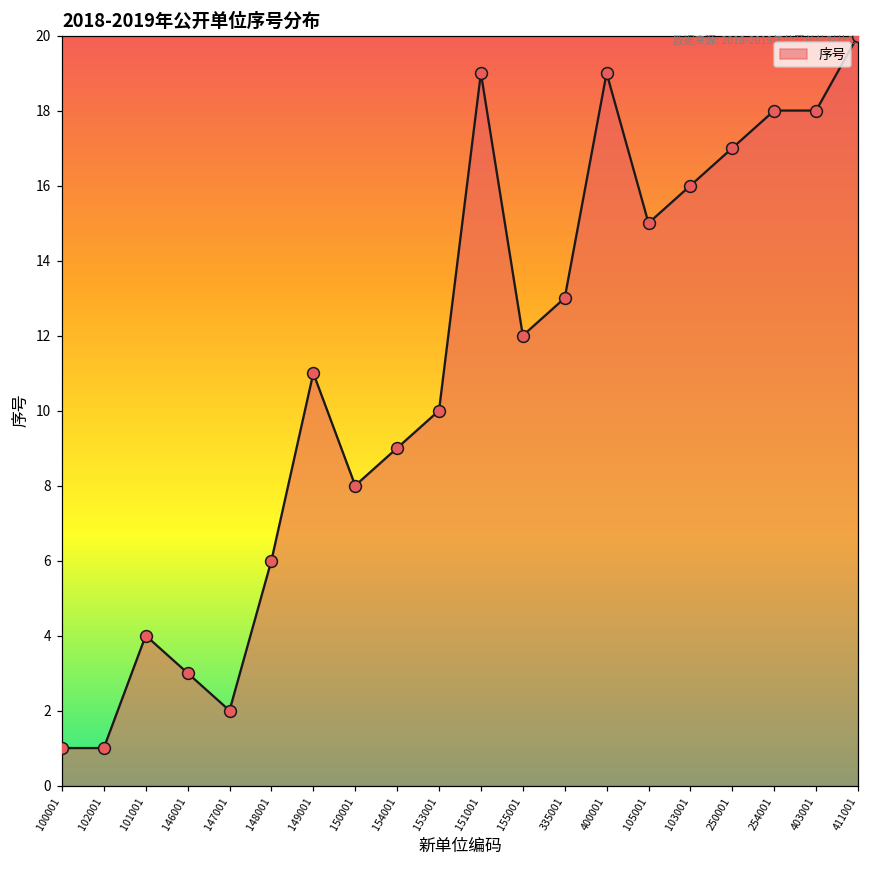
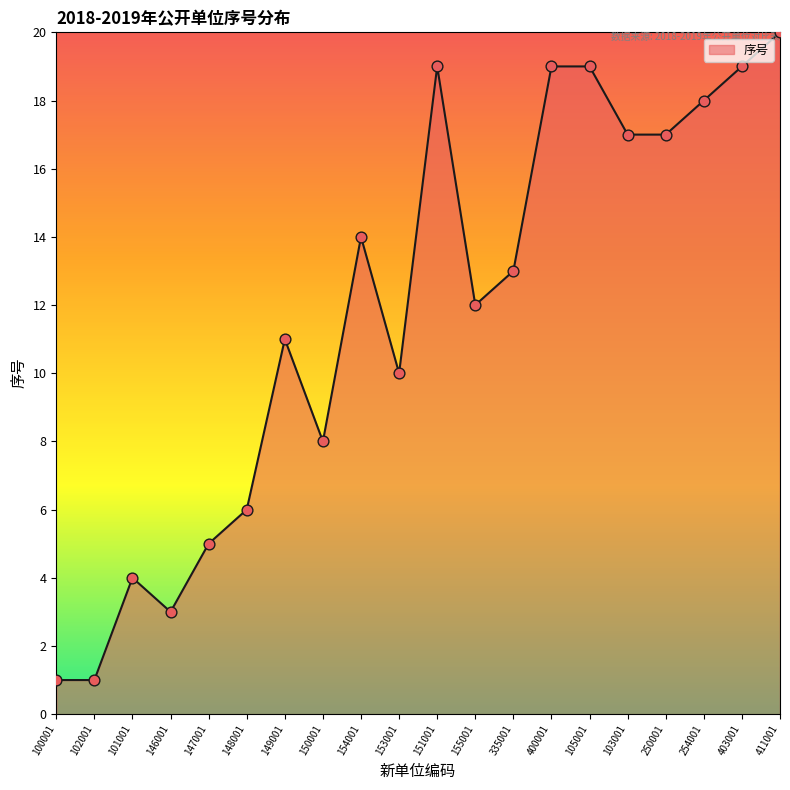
147001: 2 -> 5
154001: 9 -> 14
105001: 15 -> 19
103001: 16 -> 17
403001: 18 -> 19
